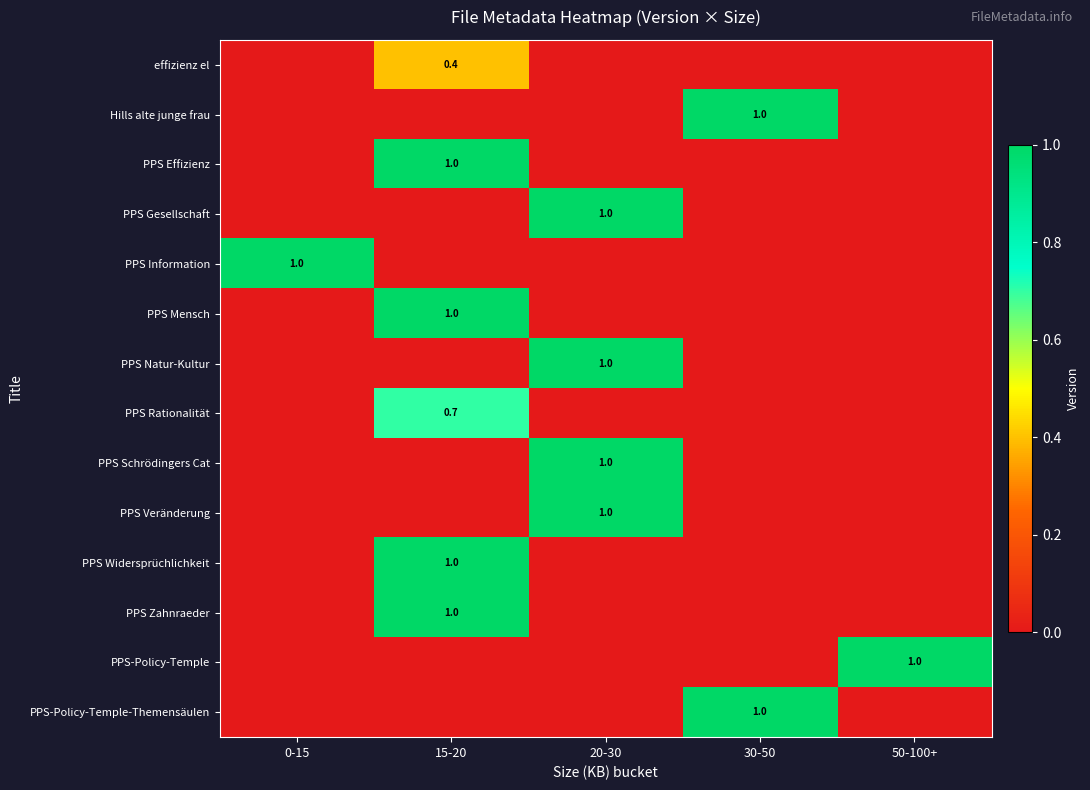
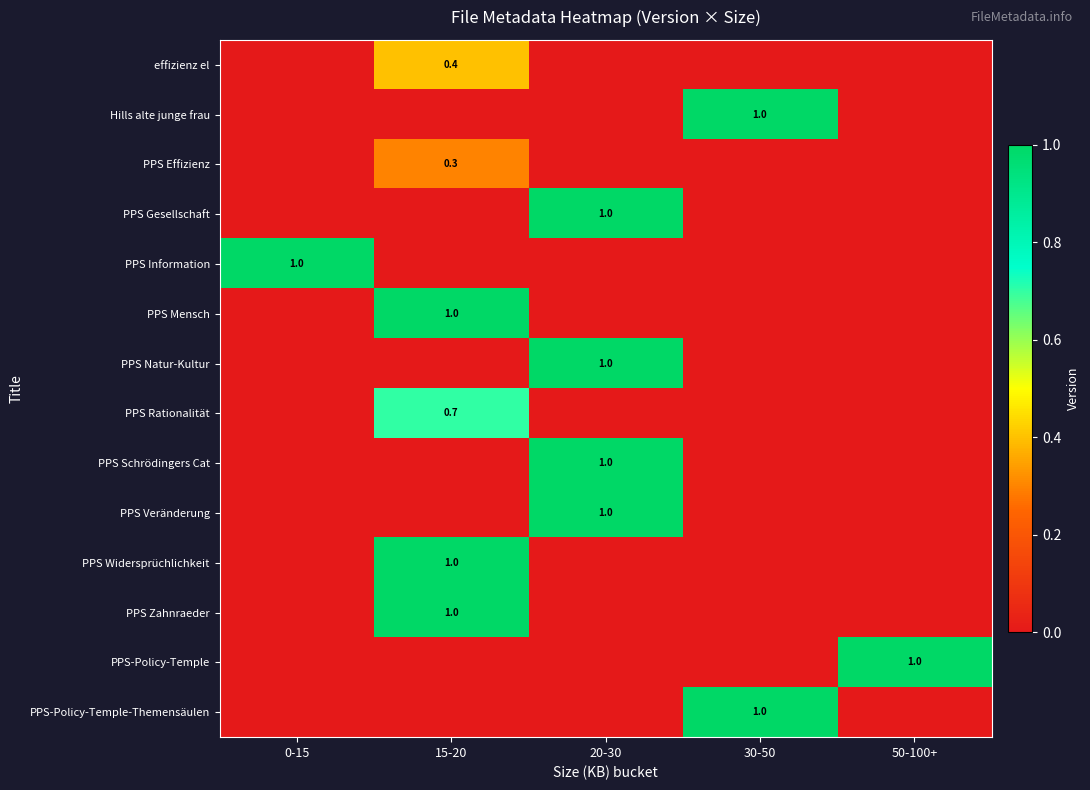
PPS Effizienz, 15-20: 1.0 -> 0.3
